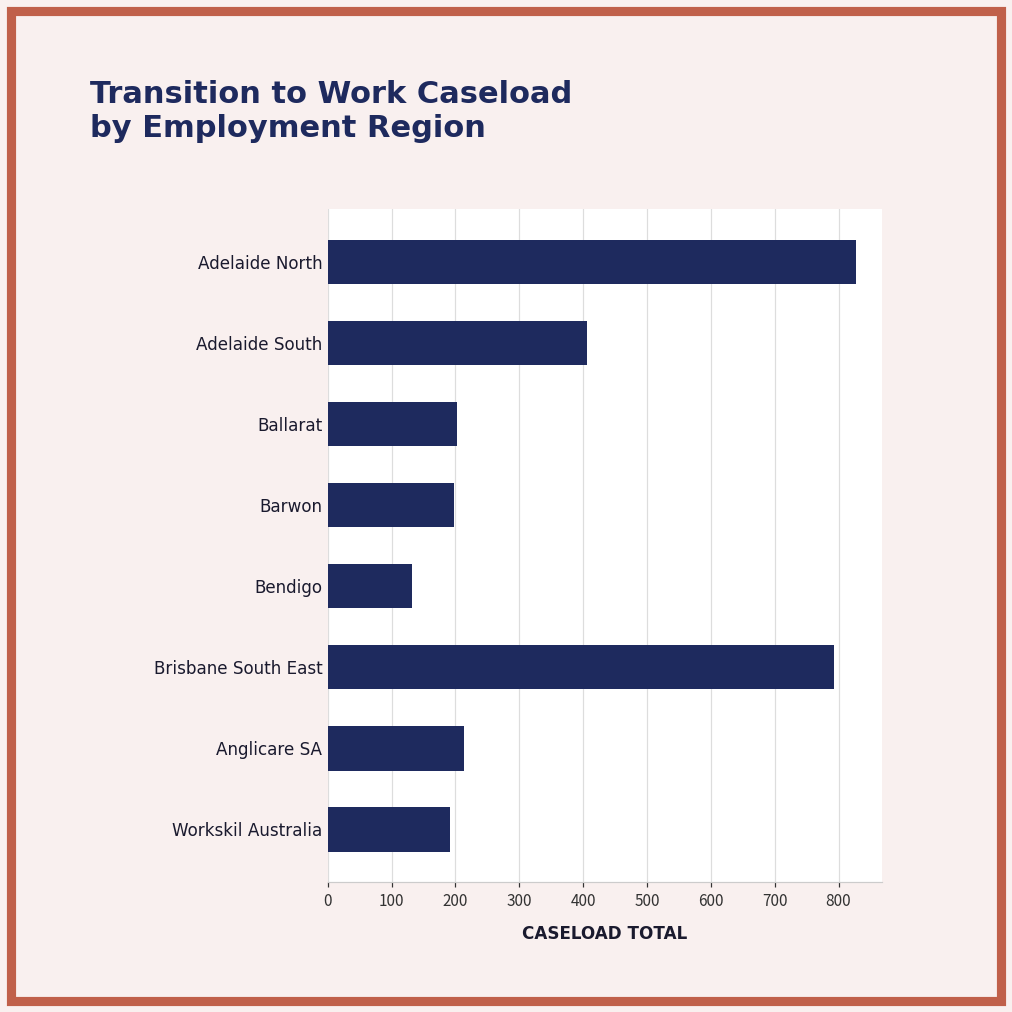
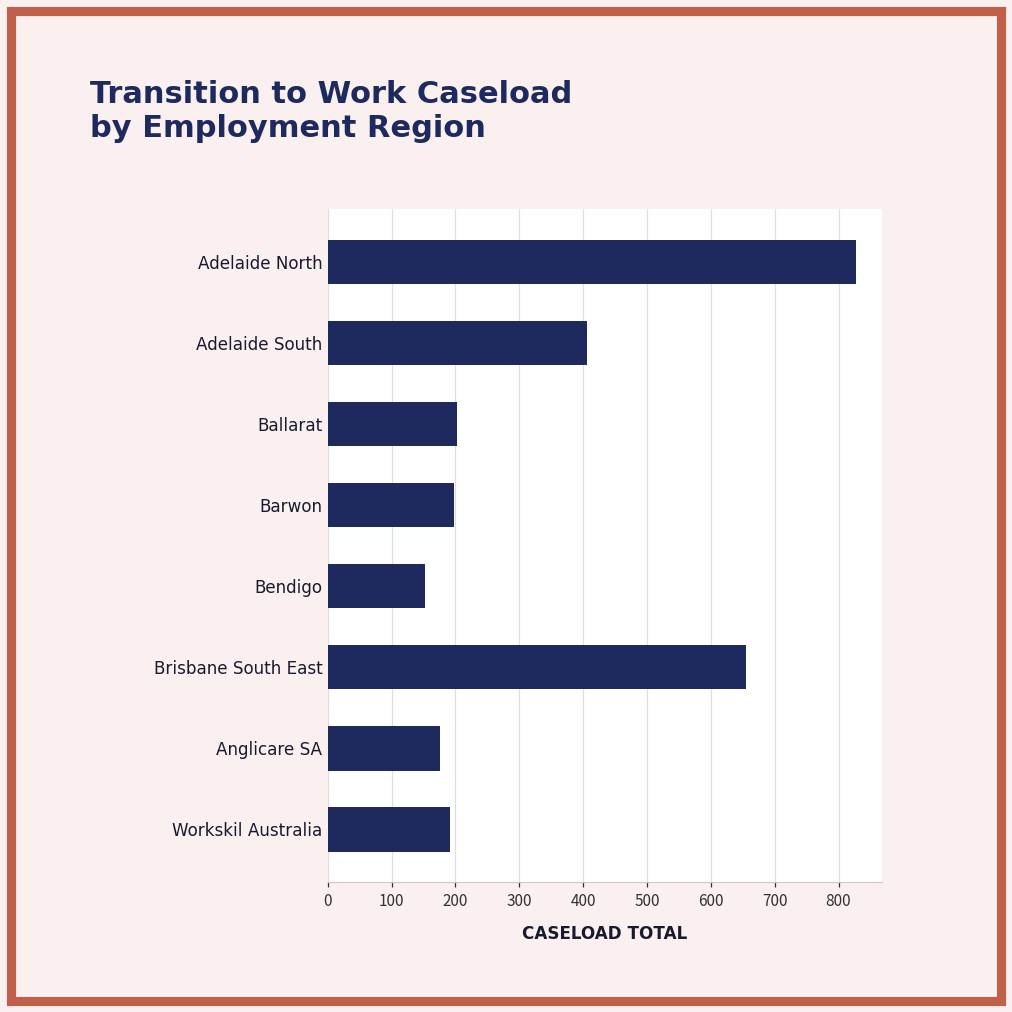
Bendigo: 130 -> 150
Brisbane South East: 790 -> 660
Anglicare SA: 210 -> 180
